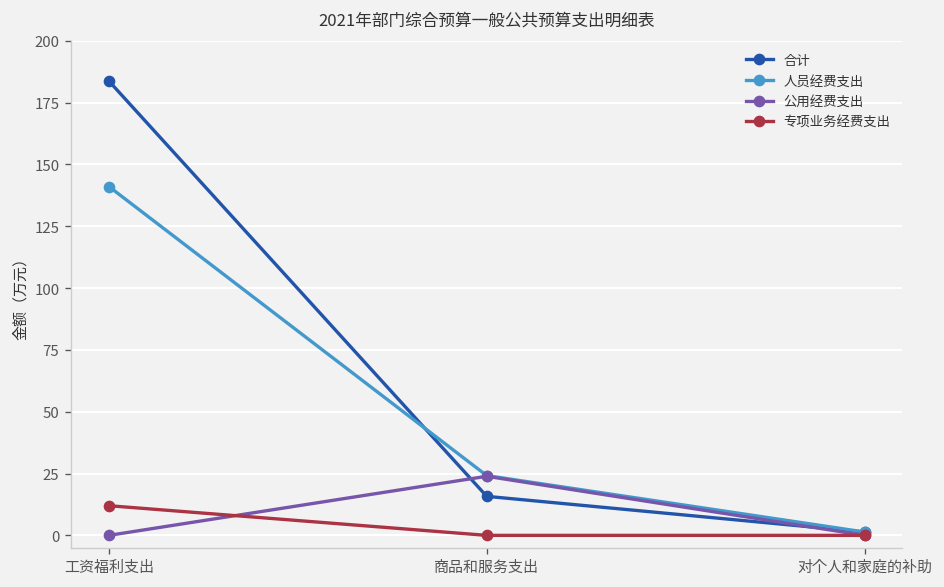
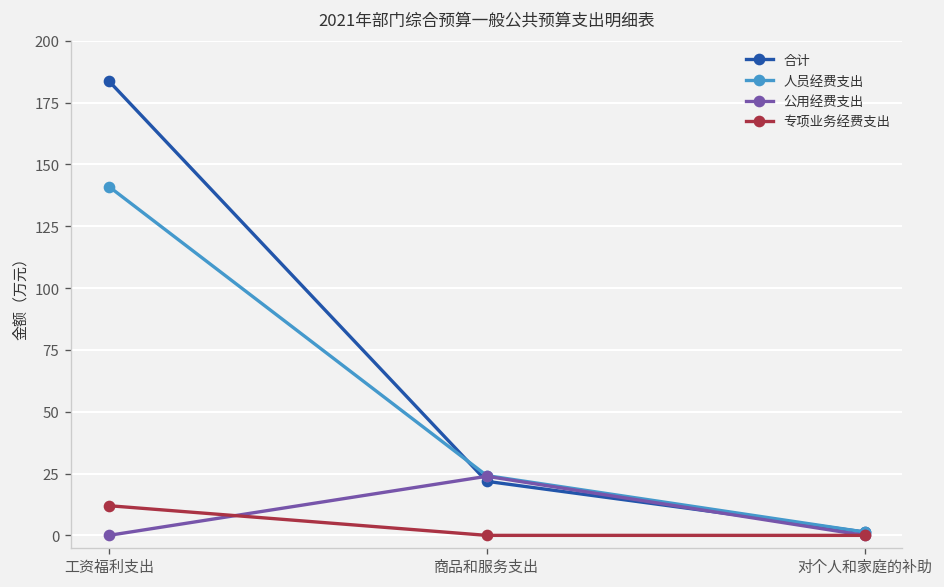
合计, 商品和服务支出: 16 -> 22
